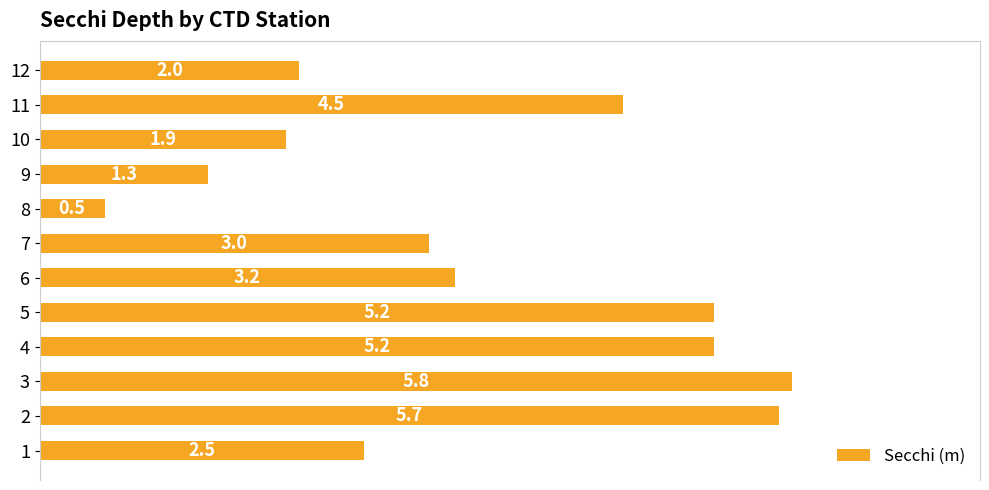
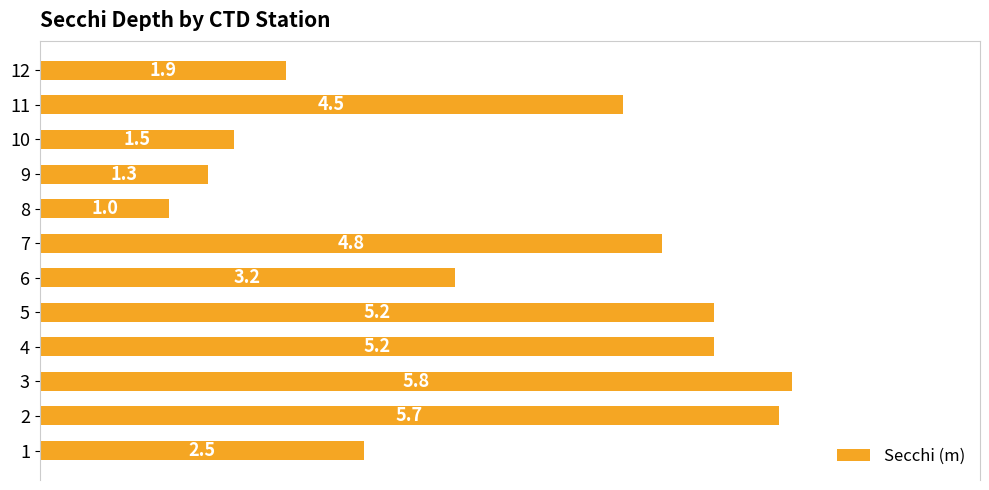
12: 2.0 -> 1.9
10: 1.9 -> 1.5
8: 0.5 -> 1.0
7: 3.0 -> 4.8
